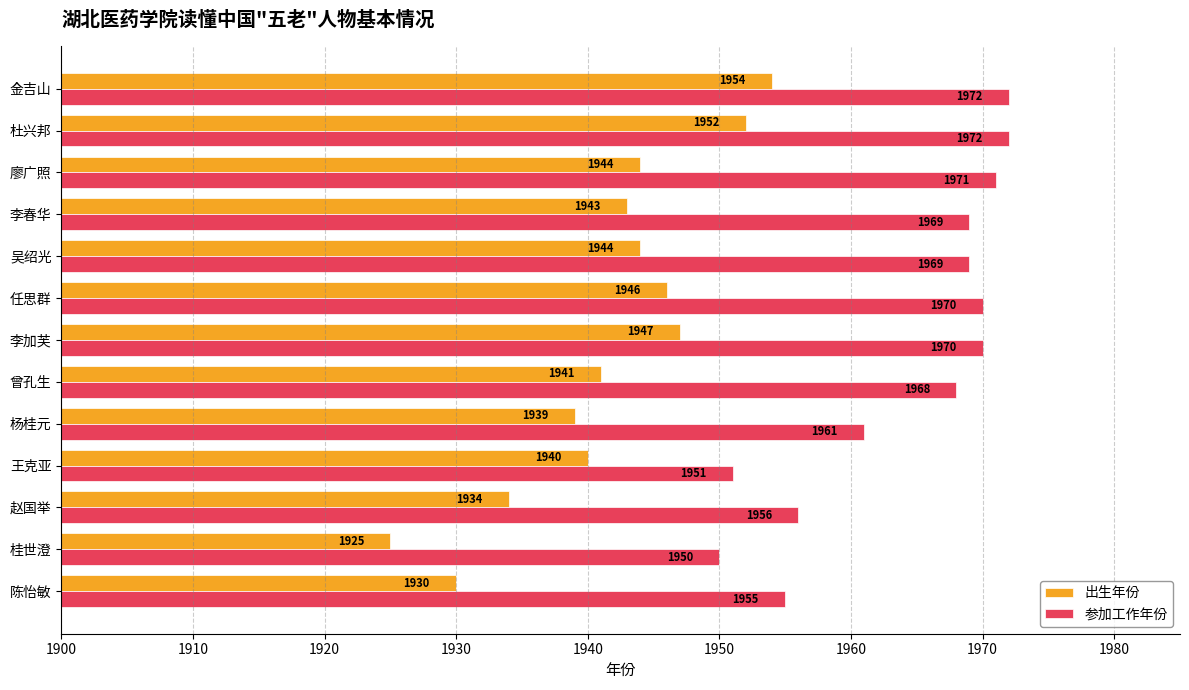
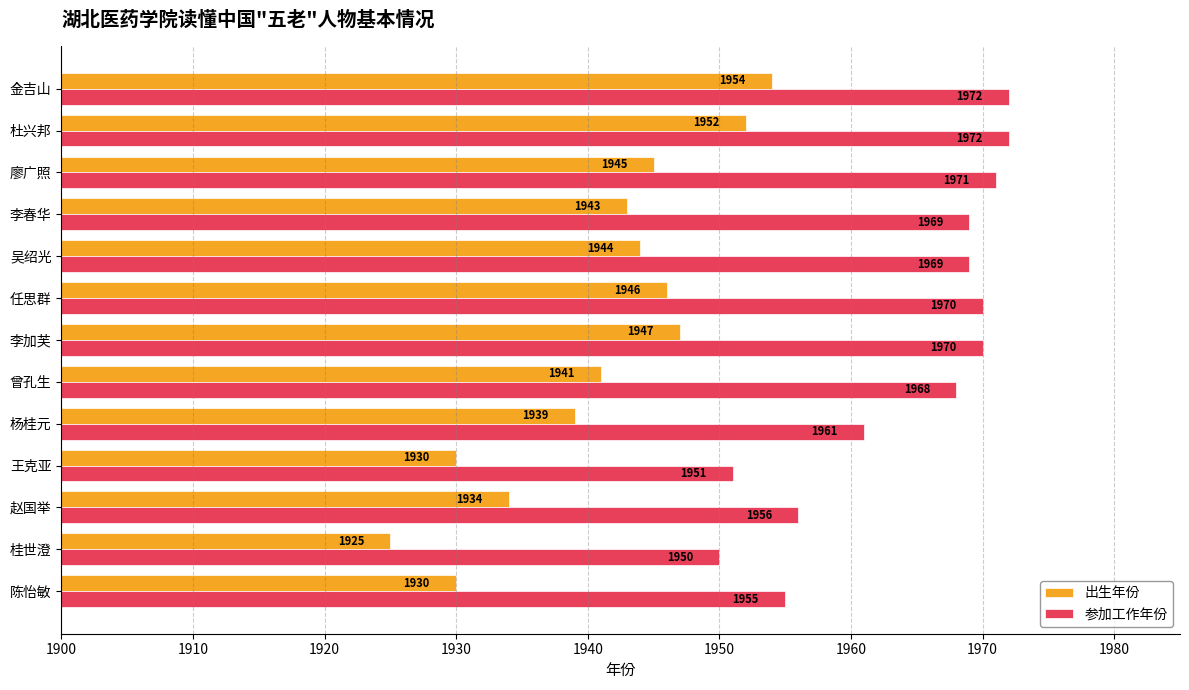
出生年份, 廖广照: 1944 -> 1945
出生年份, 王克亚: 1940 -> 1930
